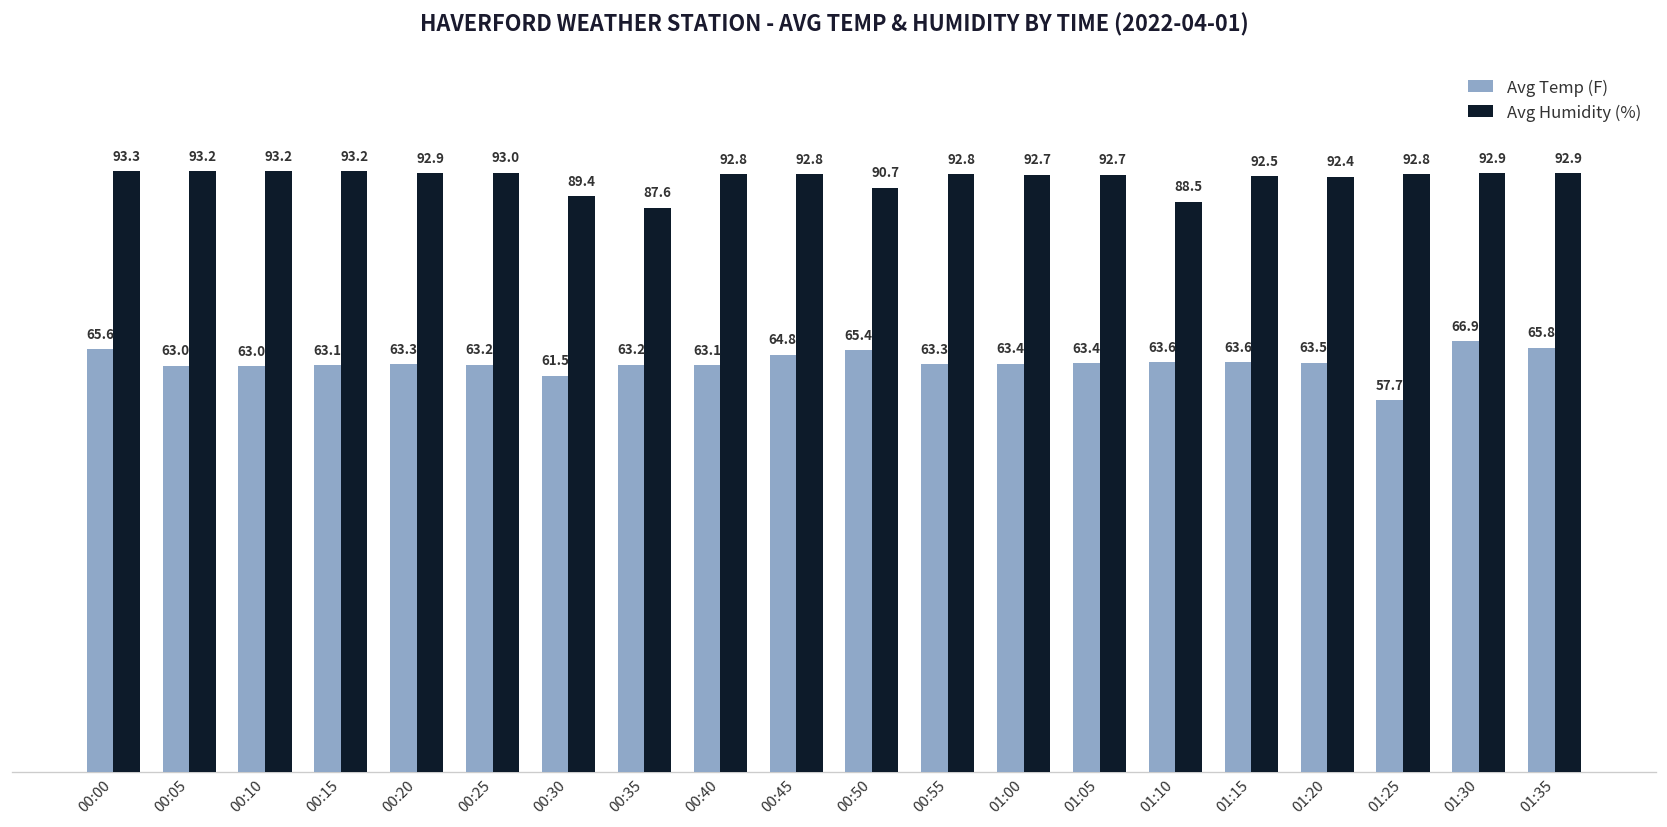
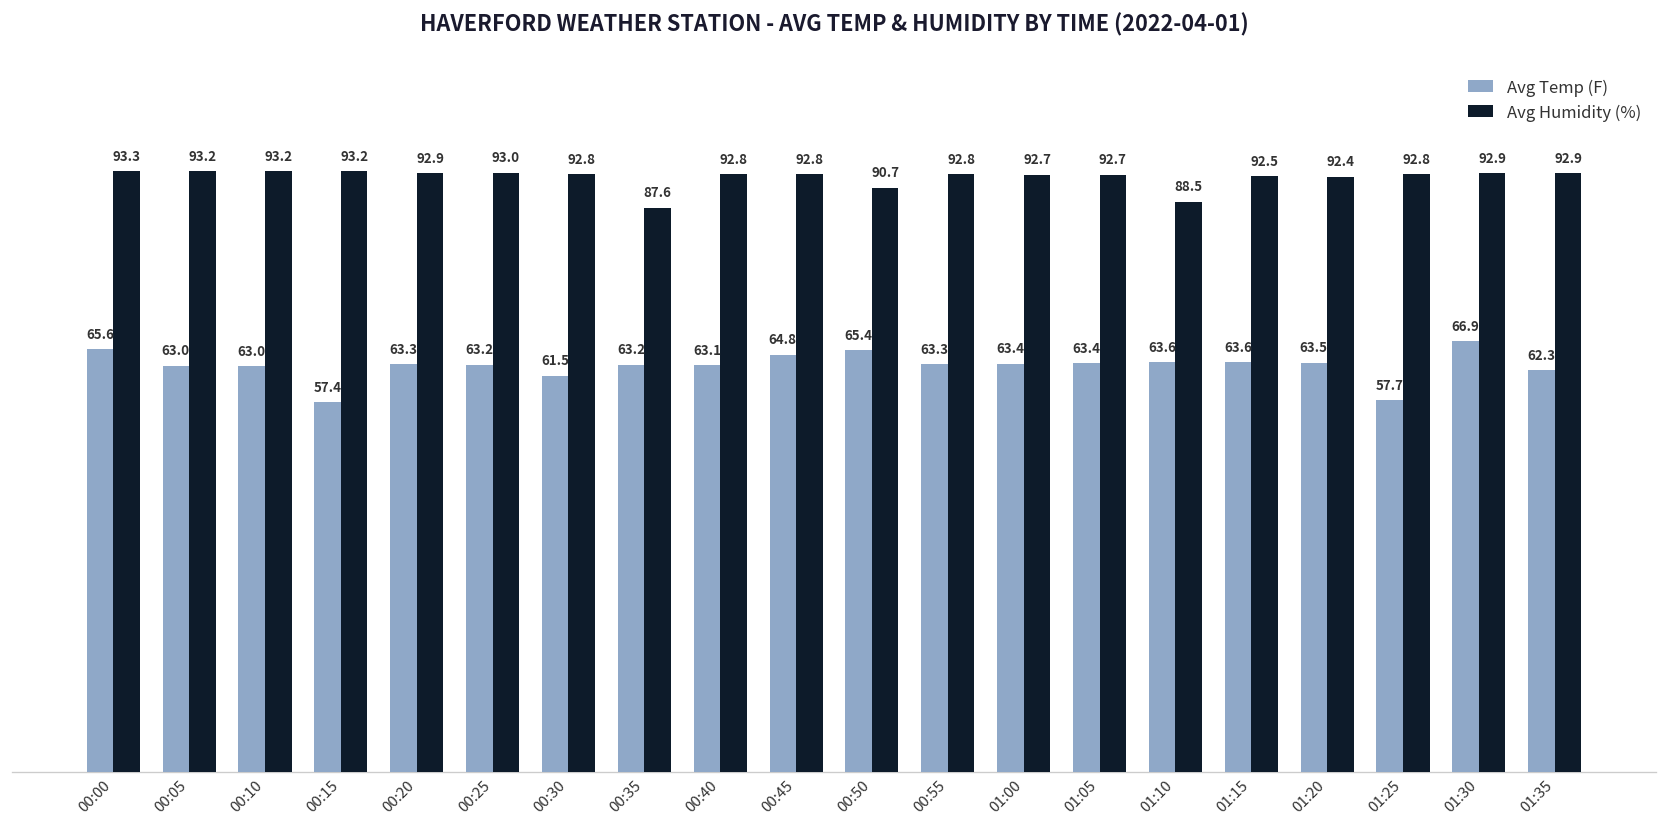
Avg Temp (F), 00:15: 63.1 -> 57.4
Avg Humidity (%), 00:30: 89.4 -> 92.8
Avg Temp (F), 01:35: 65.8 -> 62.3
